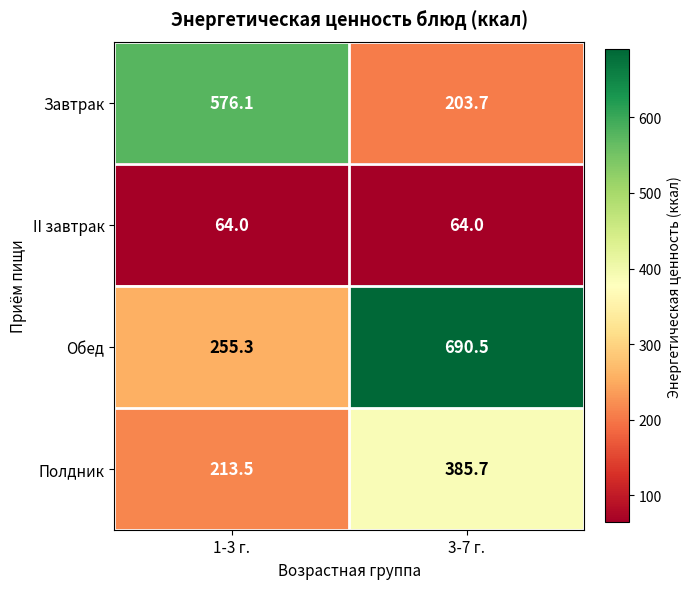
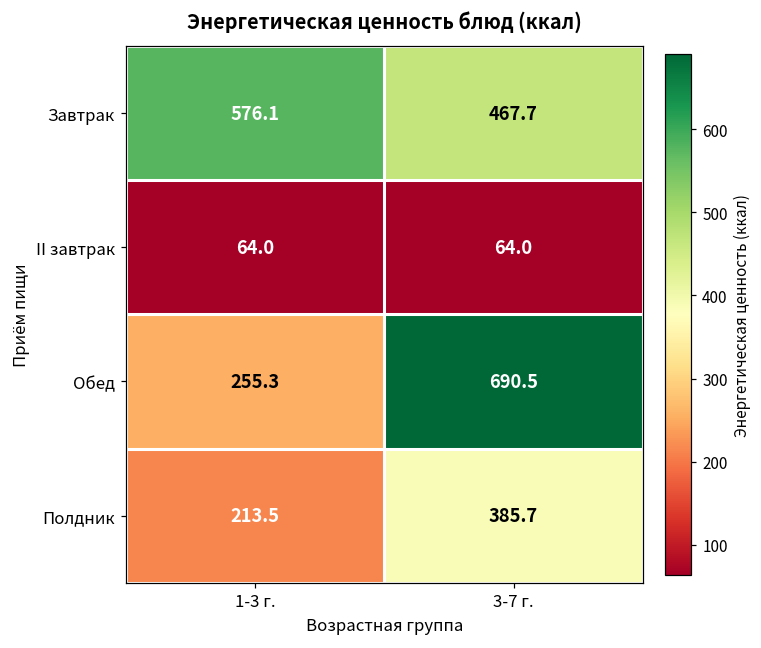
Завтрак, 3-7 г.: 203.7 -> 467.7
